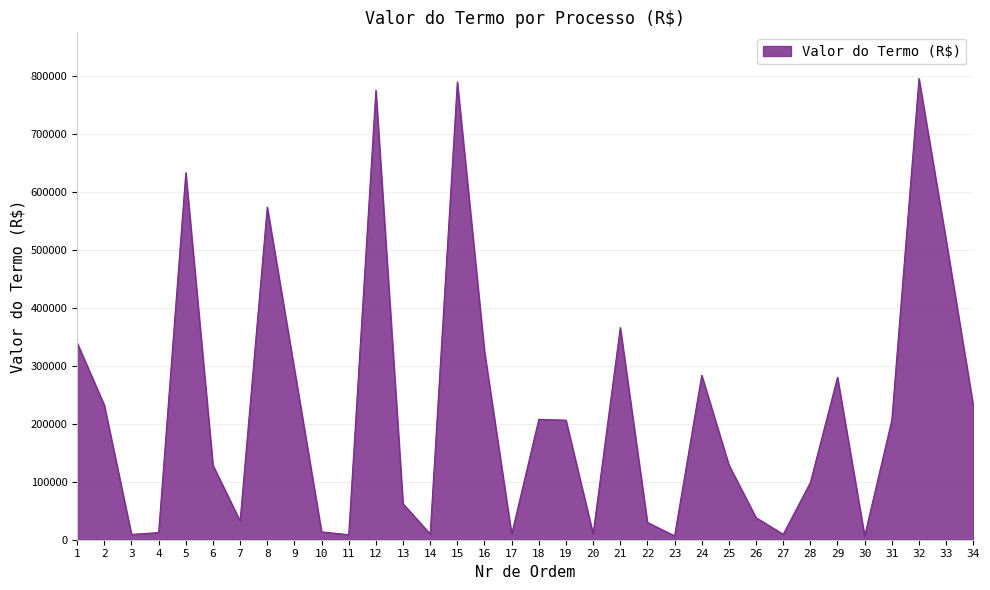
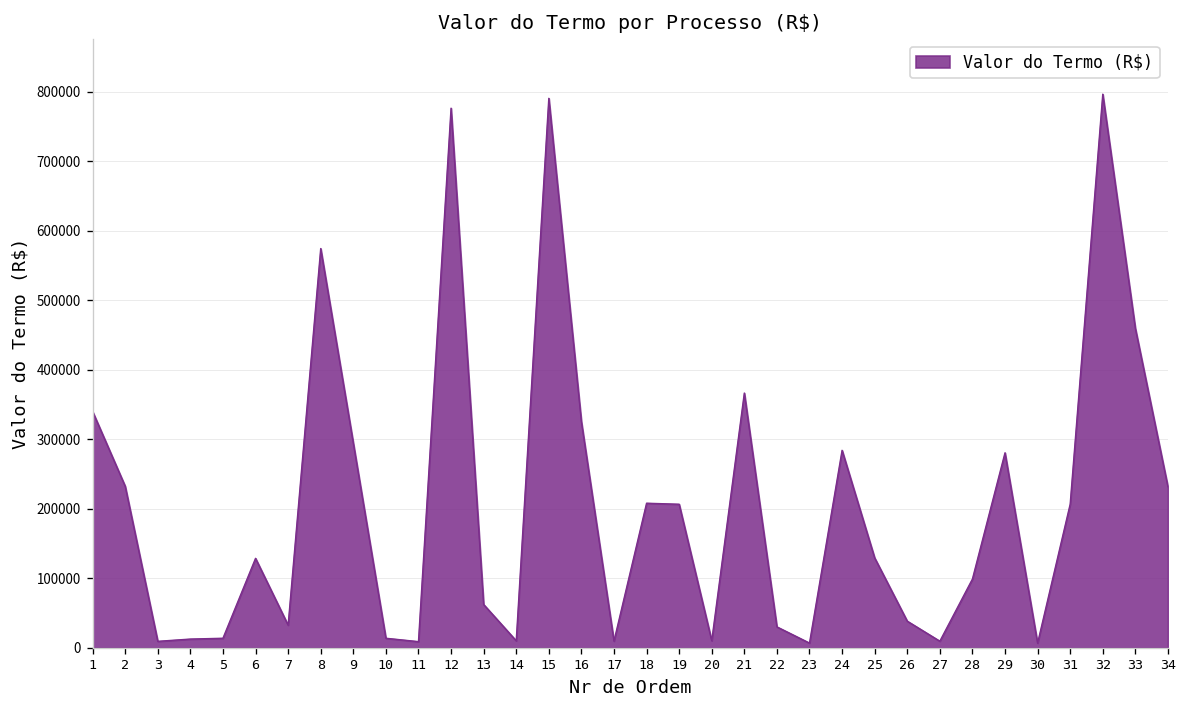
5: 630000 -> 10000
33: 520000 -> 460000
